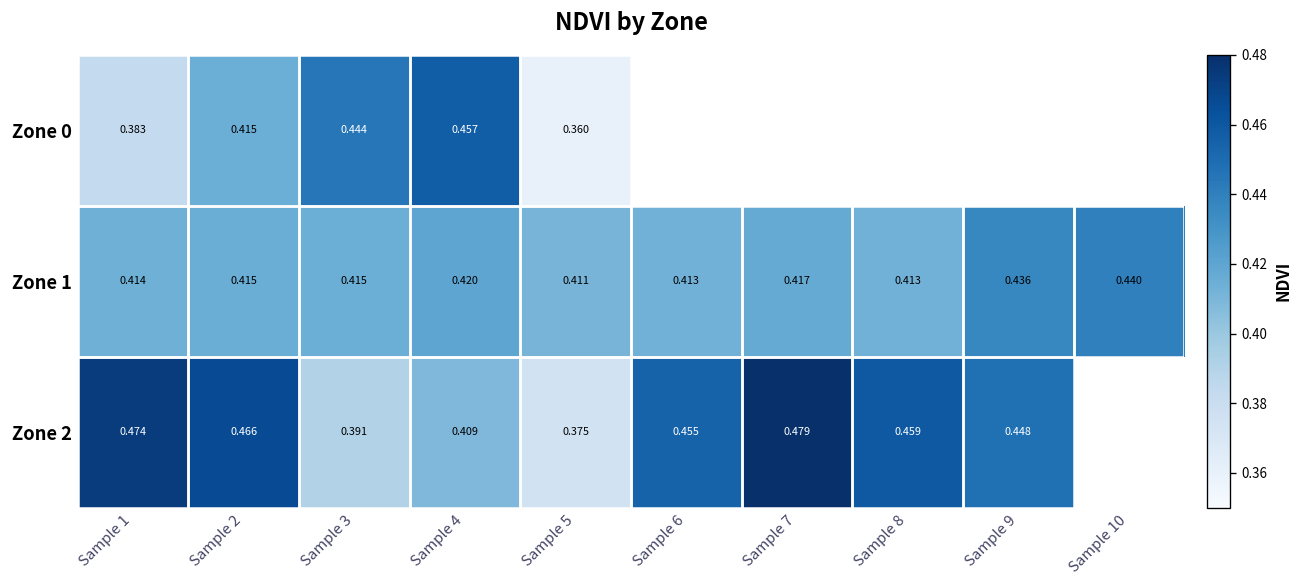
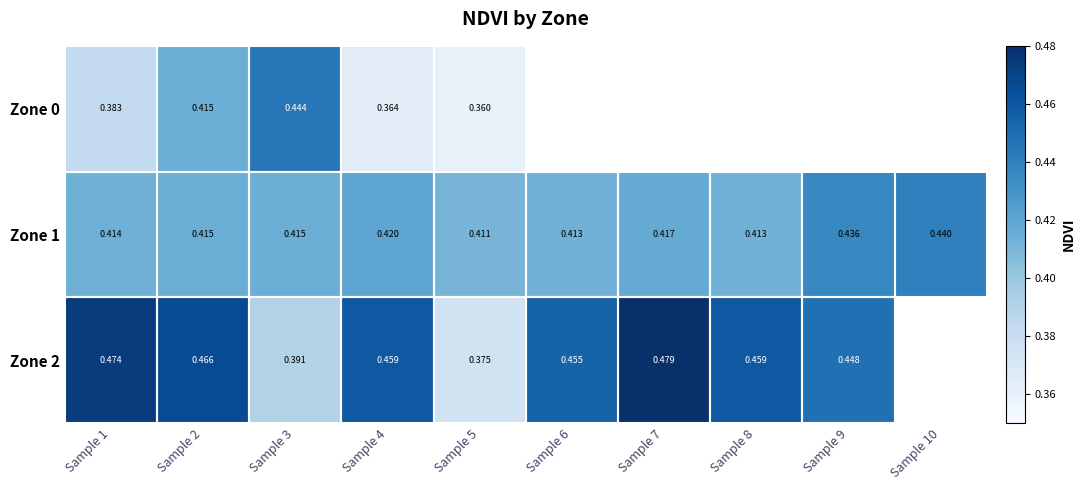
Zone 0, Sample 4: 0.457 -> 0.364
Zone 2, Sample 4: 0.409 -> 0.459
